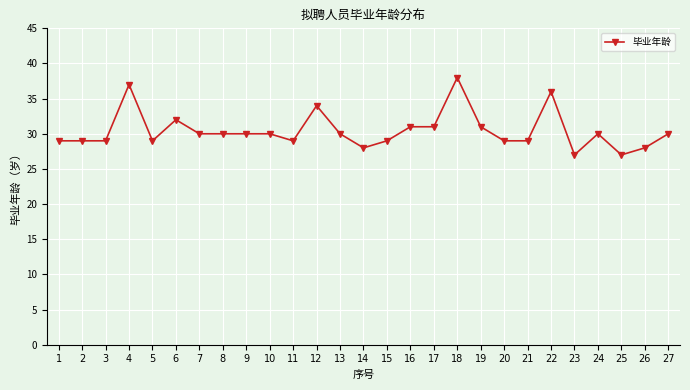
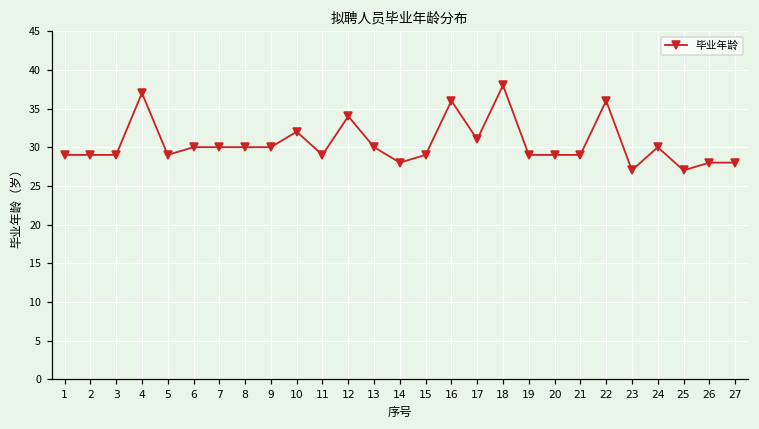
6: 32 -> 30
10: 30 -> 32
16: 31 -> 36
19: 31 -> 29
27: 30 -> 28
